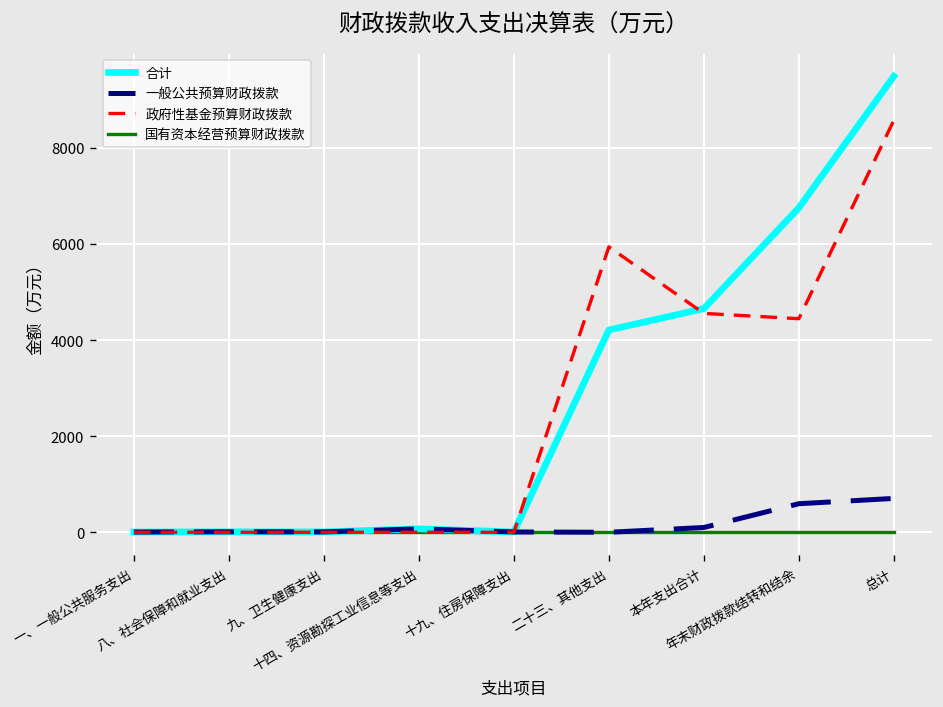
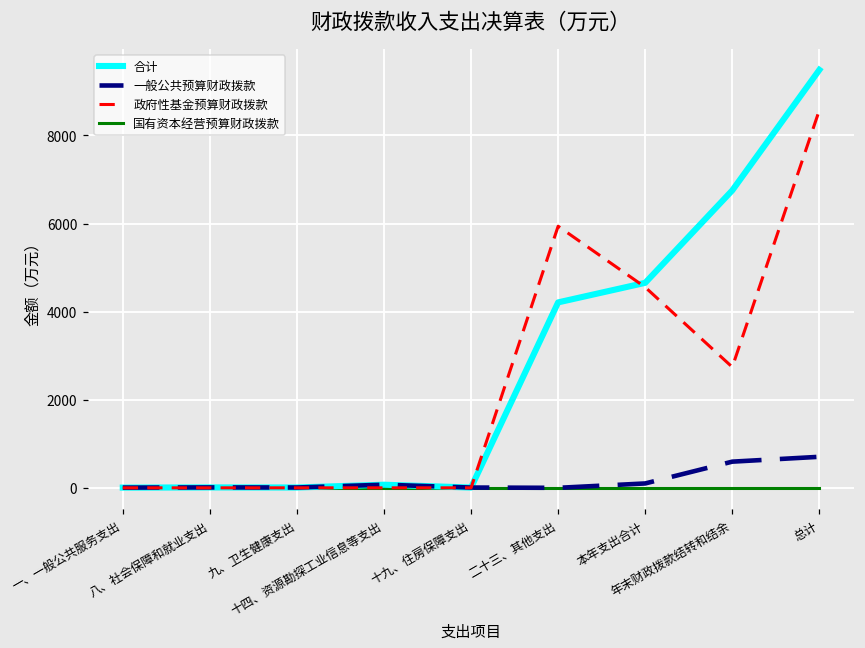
政府性基金预算财政拨款, 年末财政拨款结转和结余: 4400 -> 2700
